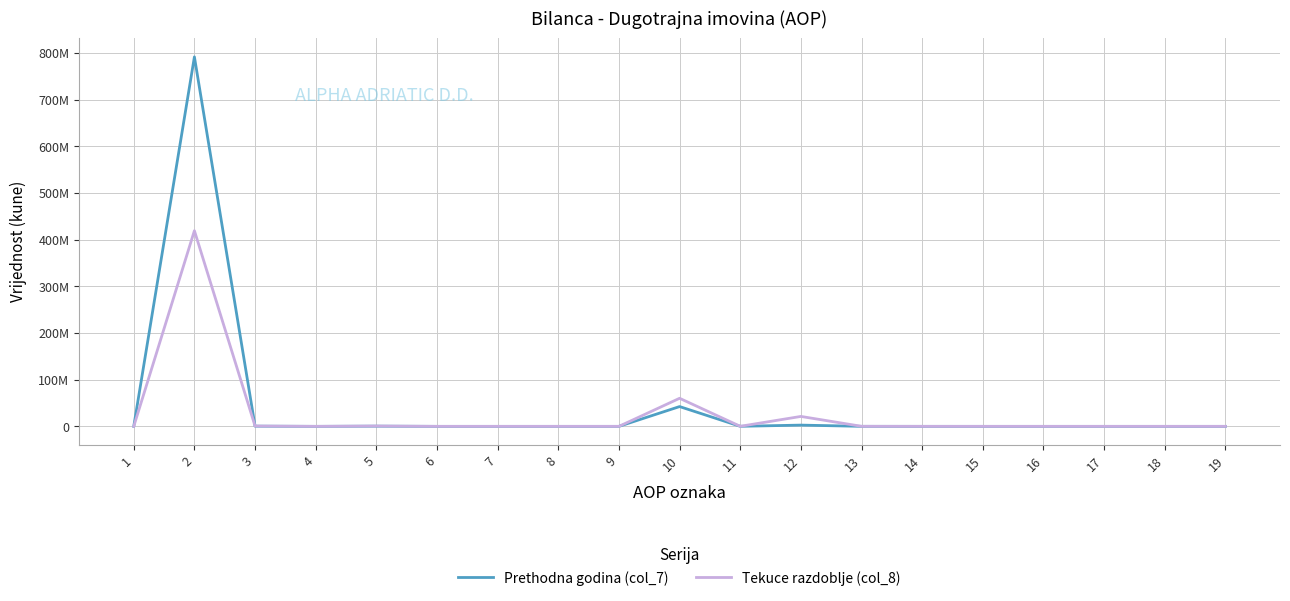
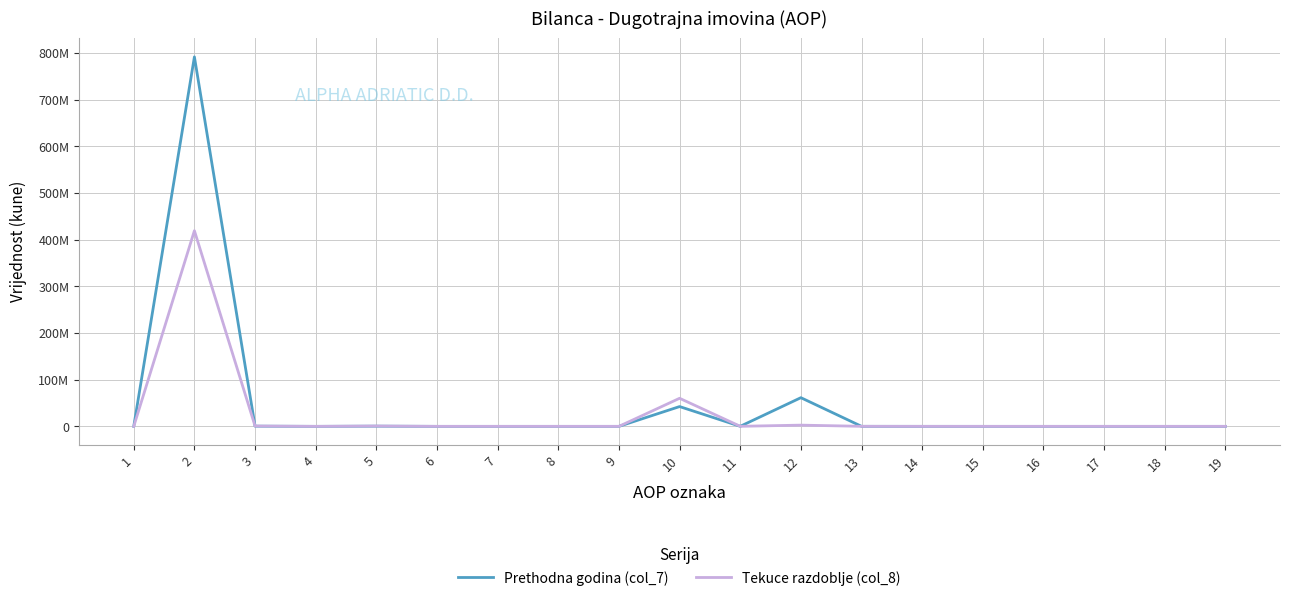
Prethodna godina (col_7), 12: 0 -> 60000000
Tekuce razdoblje (col_8), 12: 20000000 -> 0
